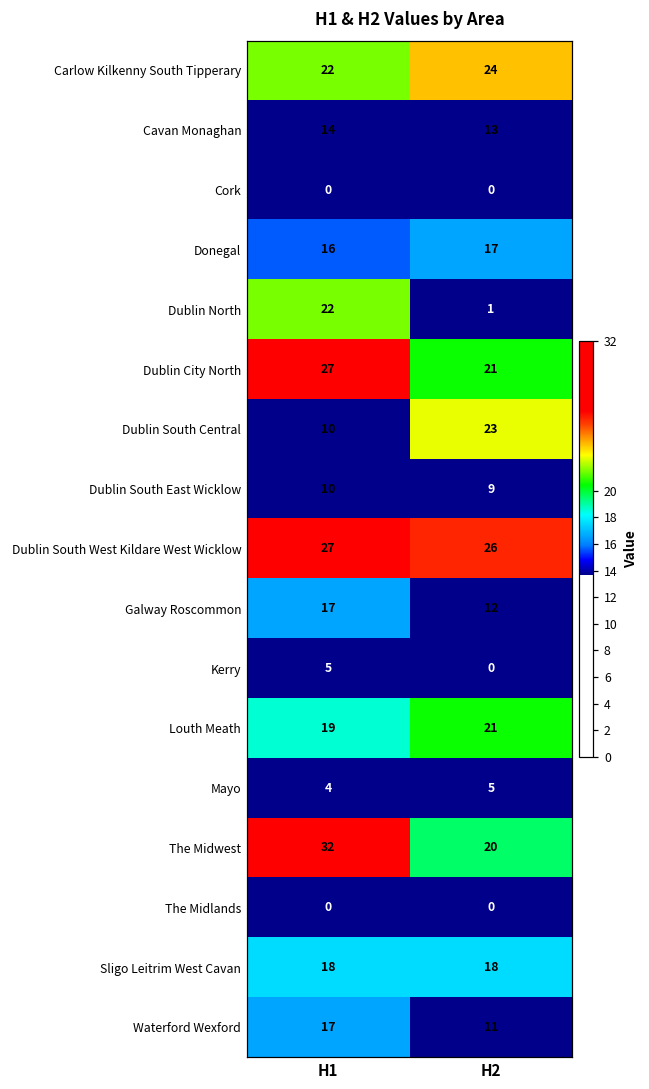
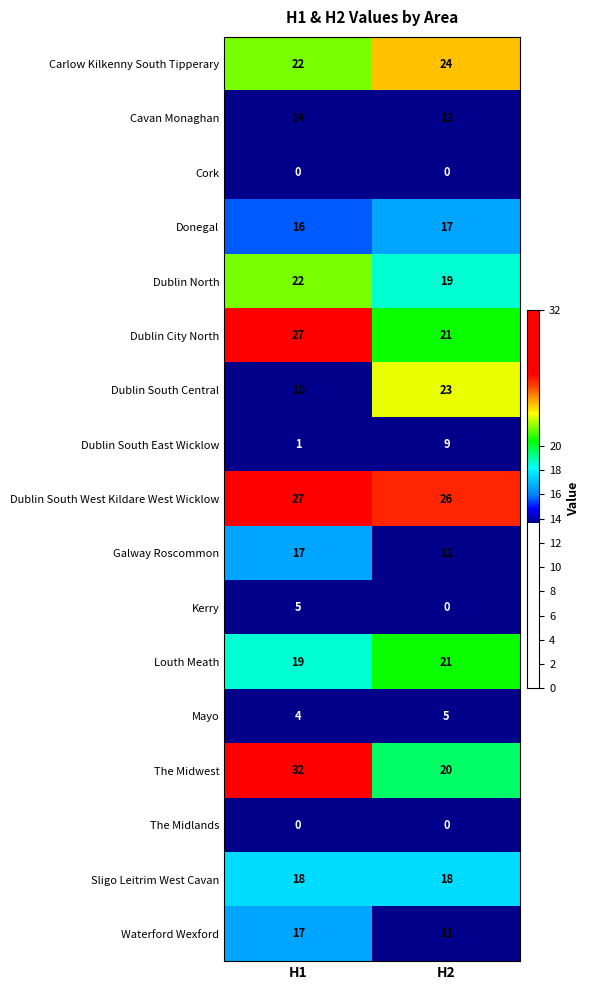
Dublin North, H2: 1 -> 19
Dublin South East Wicklow, H1: 10 -> 1
